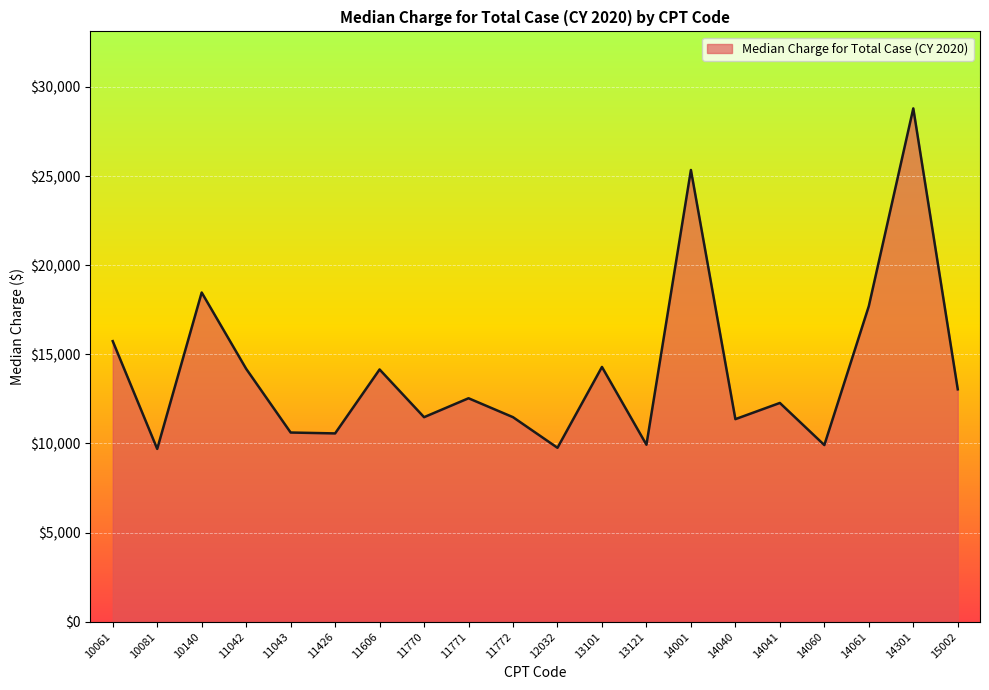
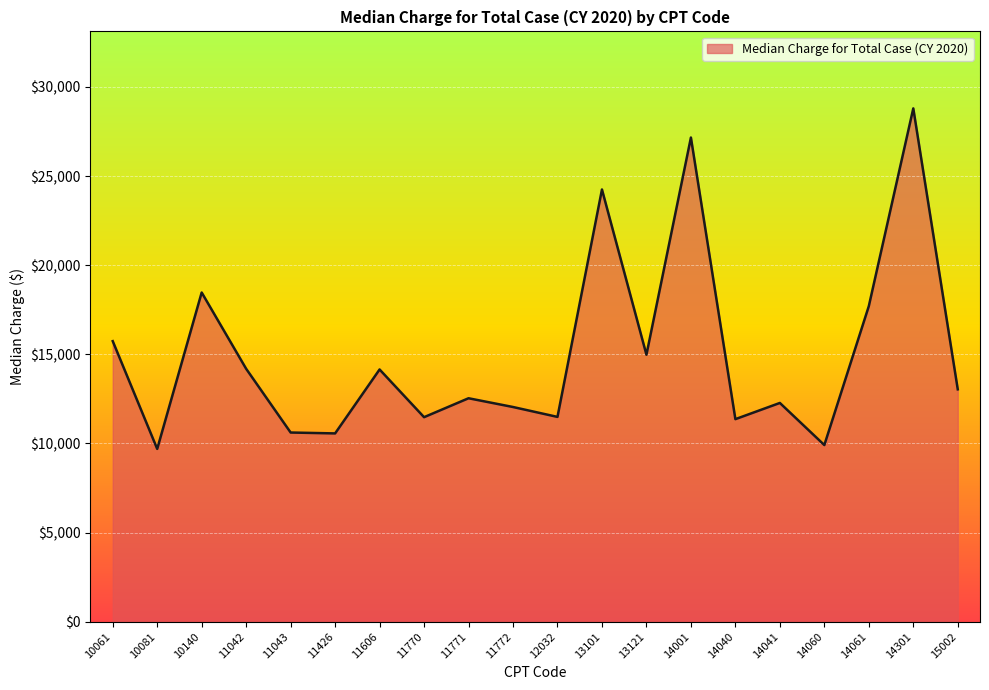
11772: $11,500 -> $12,000
12032: $9,800 -> $11,500
13101: $14,300 -> $24,200
13121: $9,900 -> $15,000
14001: $25,300 -> $27,200
